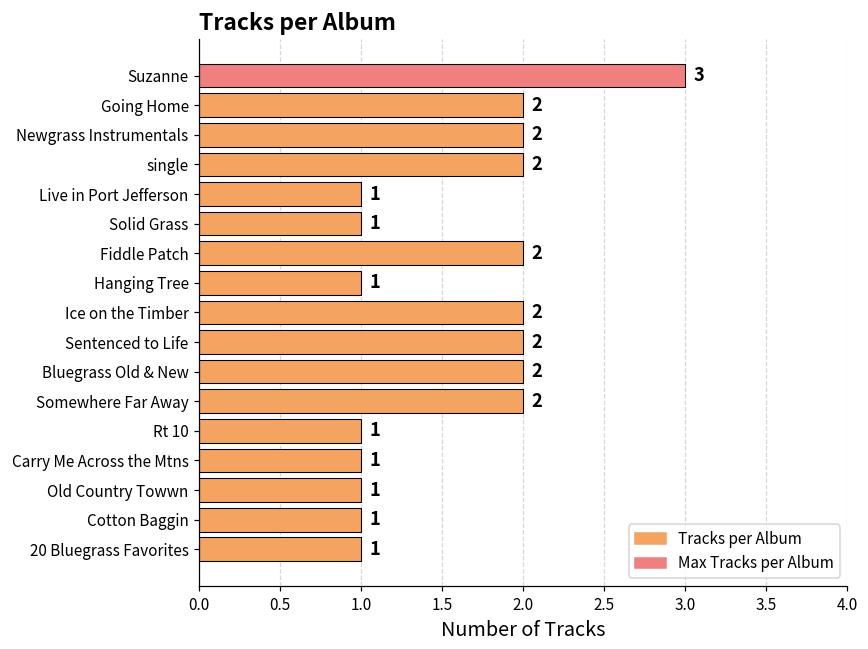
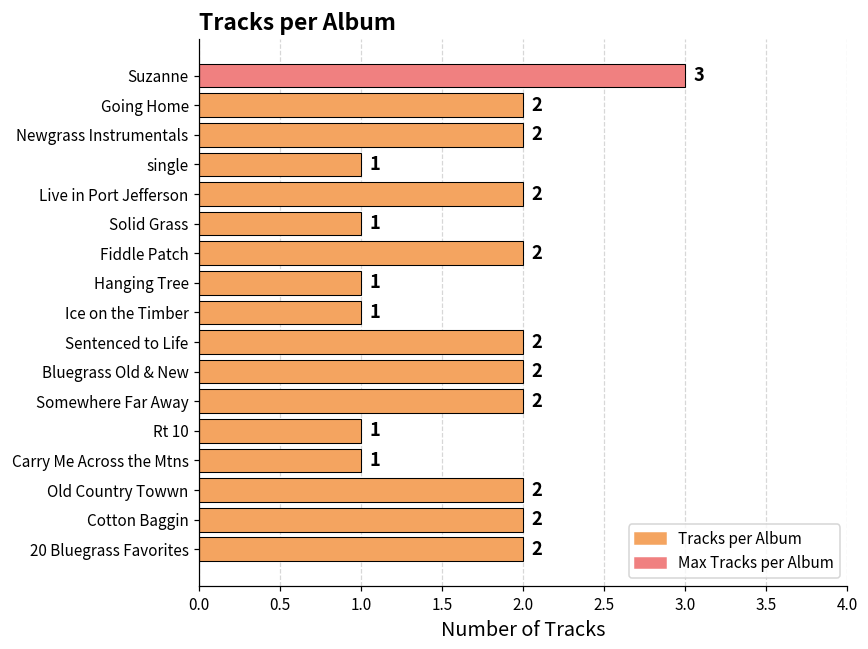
single: 2 -> 1
Live in Port Jefferson: 1 -> 2
Ice on the Timber: 2 -> 1
Old Country Towwn: 1 -> 2
Cotton Baggin: 1 -> 2
20 Bluegrass Favorites: 1 -> 2
